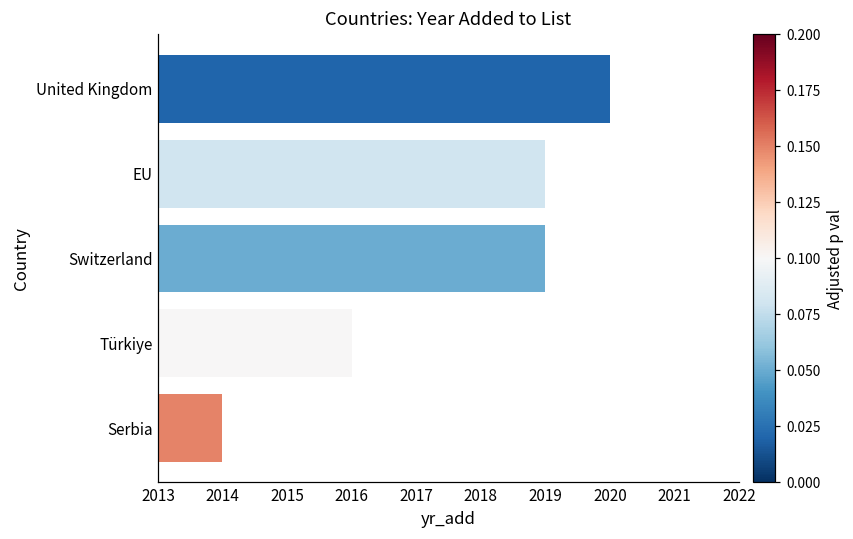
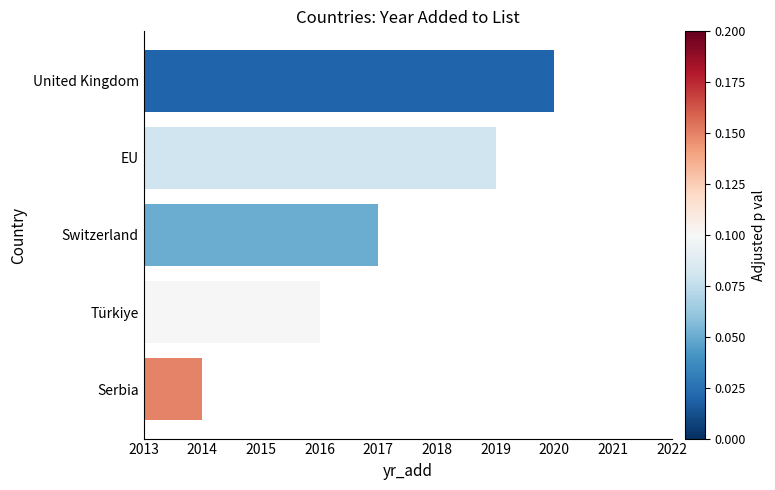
Switzerland: 2019 -> 2017
